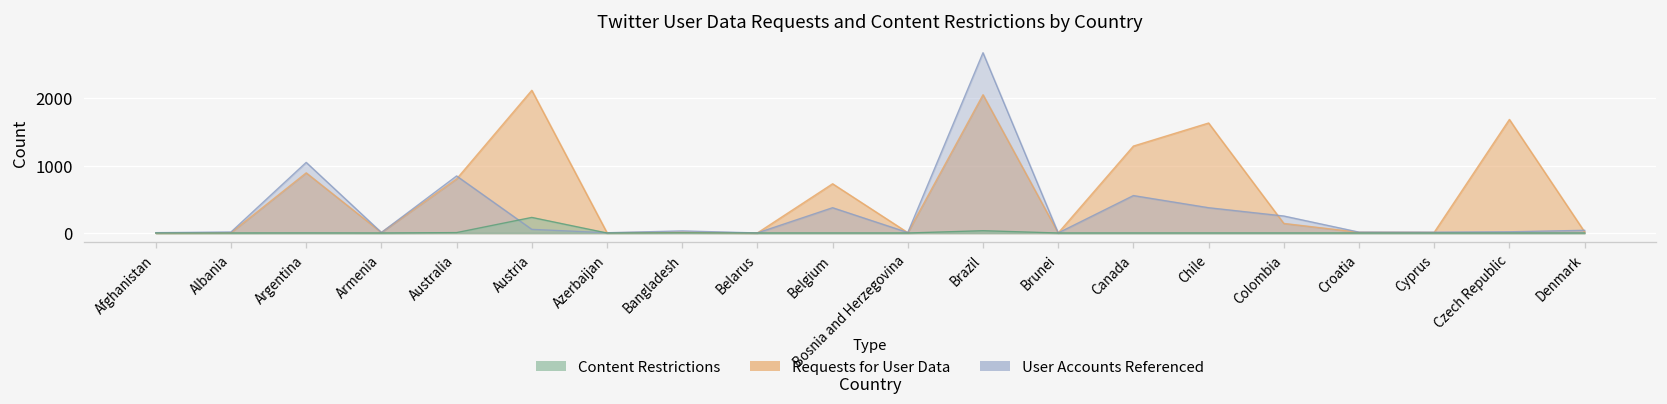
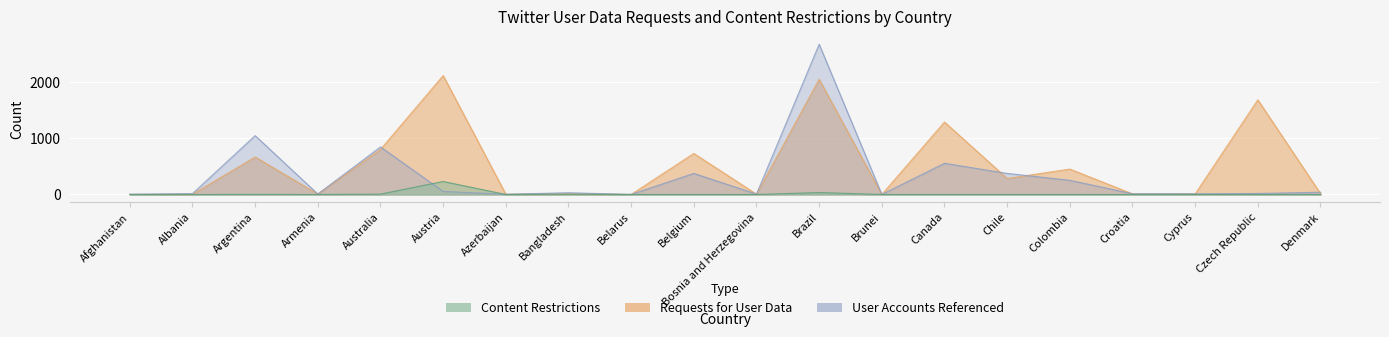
Requests for User Data, Argentina: 900 -> 700
Requests for User Data, Chile: 1600 -> 300
Requests for User Data, Colombia: 100 -> 500
